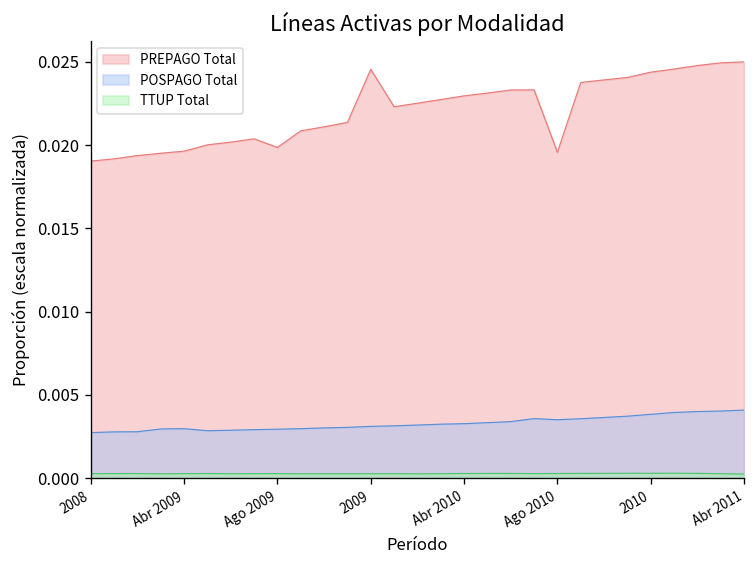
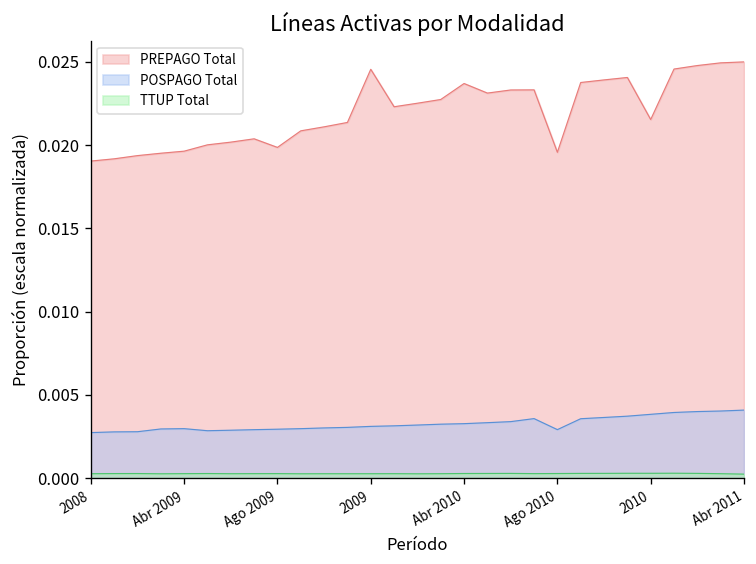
PREPAGO Total, Abr 2010: 0.0230 -> 0.0237
POSPAGO Total, Ago 2010: 0.0035 -> 0.0029
PREPAGO Total, 2010: 0.0244 -> 0.0215
